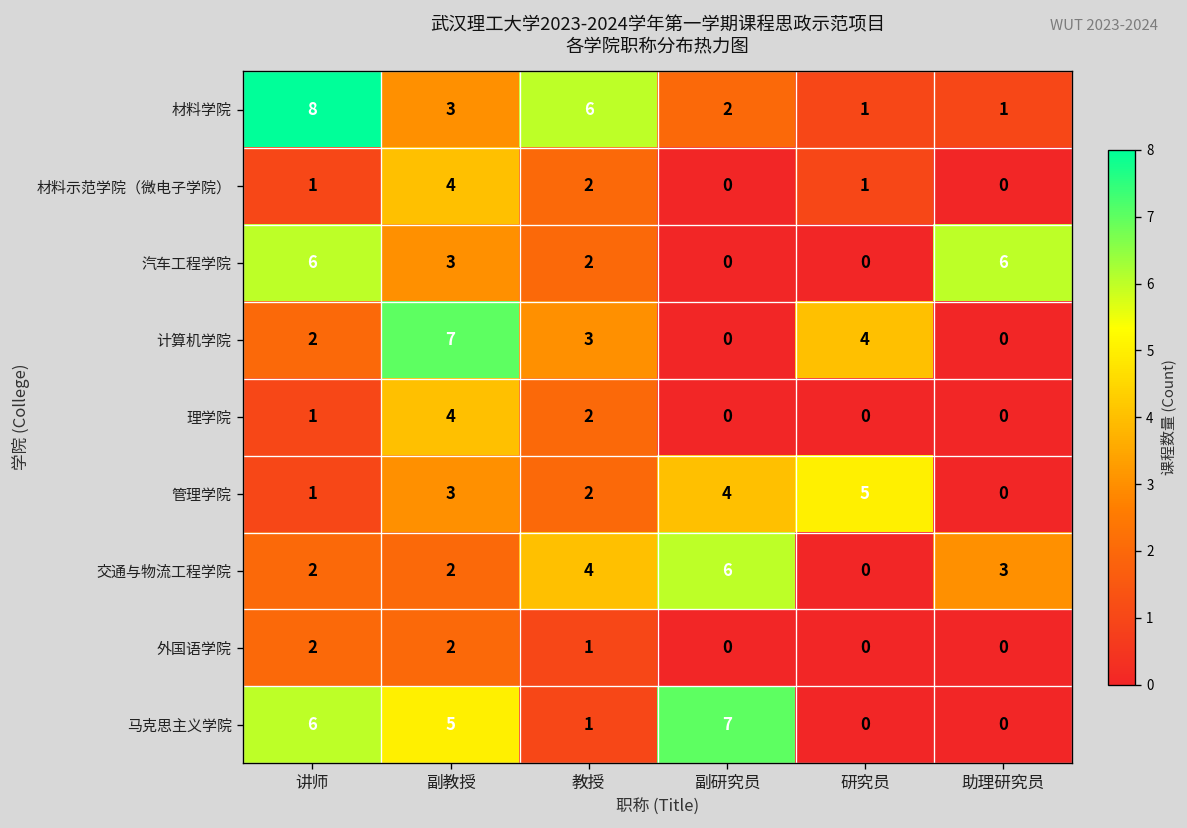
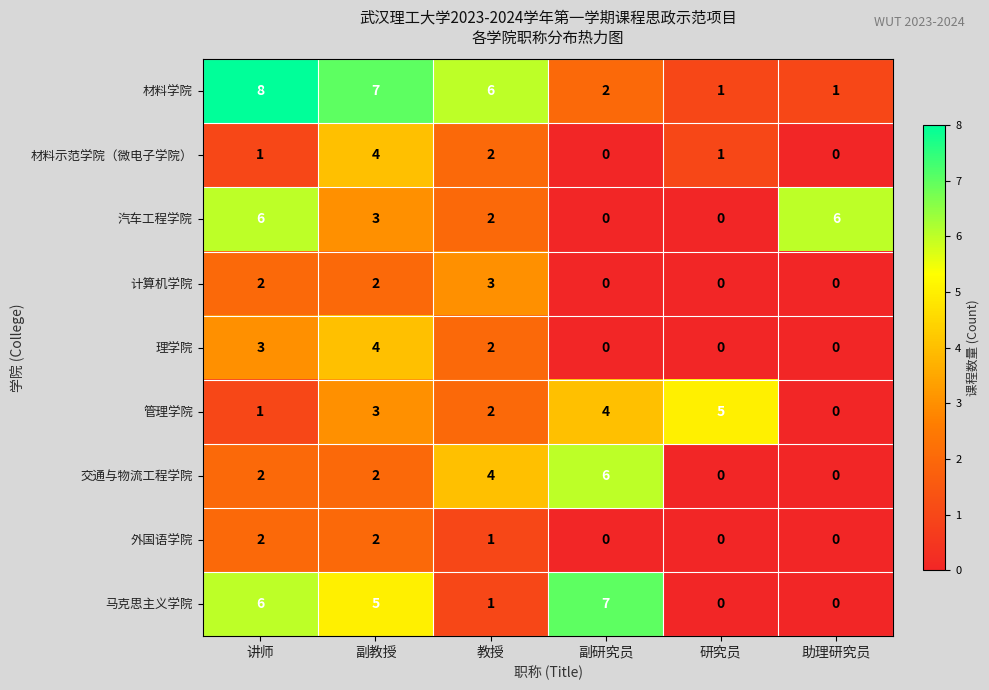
材料学院, 副教授: 3 -> 7
计算机学院, 副教授: 7 -> 2
计算机学院, 研究员: 4 -> 0
理学院, 讲师: 1 -> 3
交通与物流工程学院, 助理研究员: 3 -> 0
